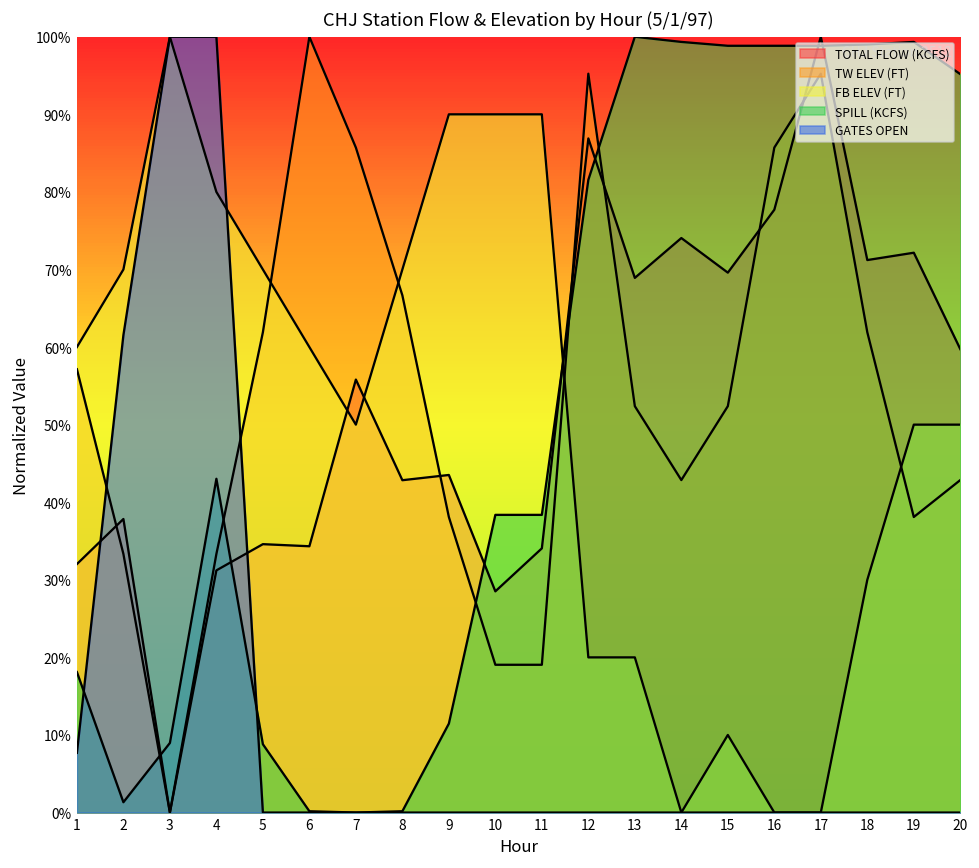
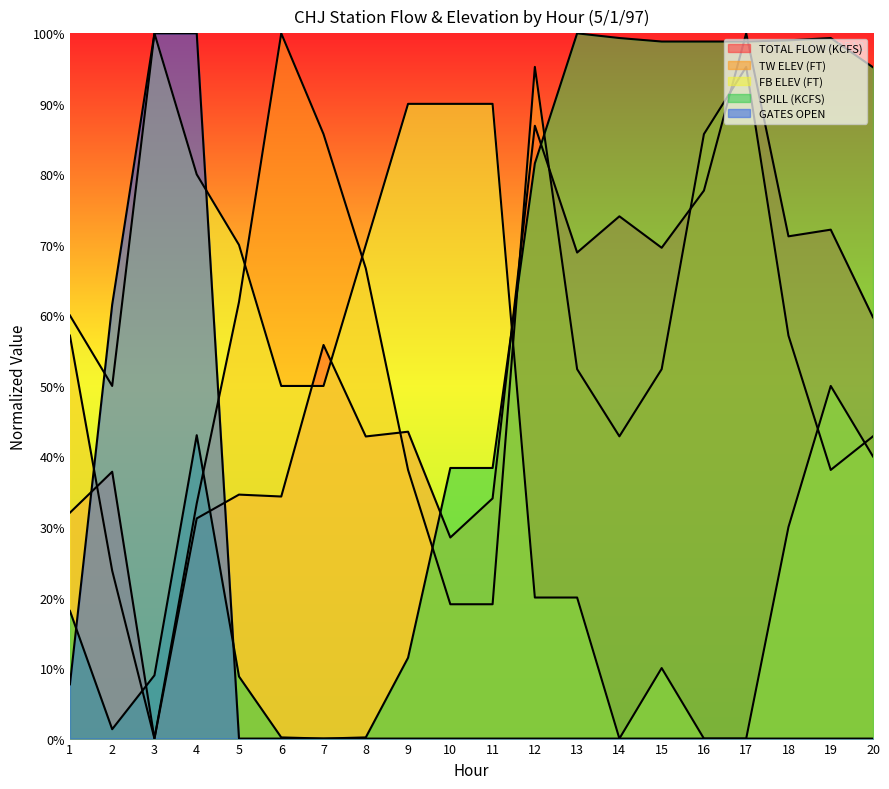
TW ELEV (FT), 2: 33% -> 24%
FB ELEV (FT), 2: 70% -> 50%
FB ELEV (FT), 6: 60% -> 50%
TW ELEV (FT), 18: 62% -> 57%
FB ELEV (FT), 20: 50% -> 40%
